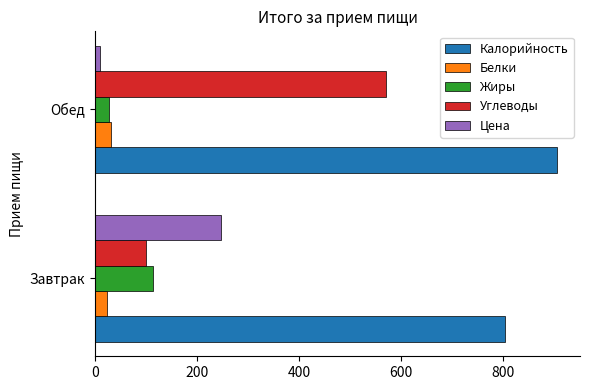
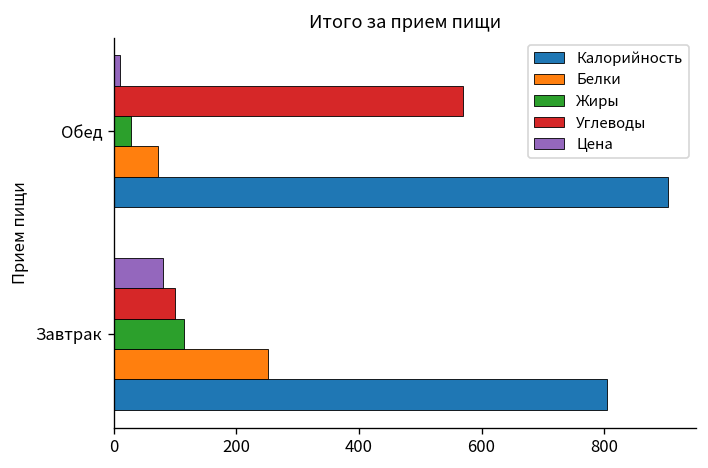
Белки, Обед: 30 -> 70
Цена, Завтрак: 250 -> 80
Белки, Завтрак: 20 -> 250
